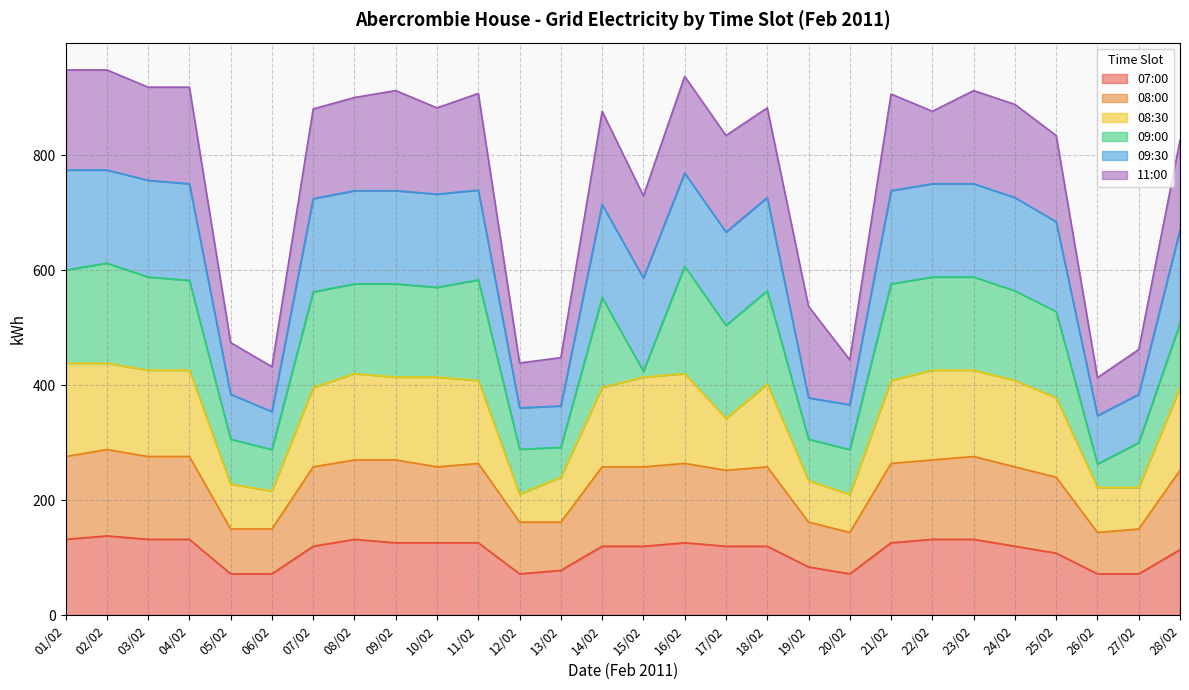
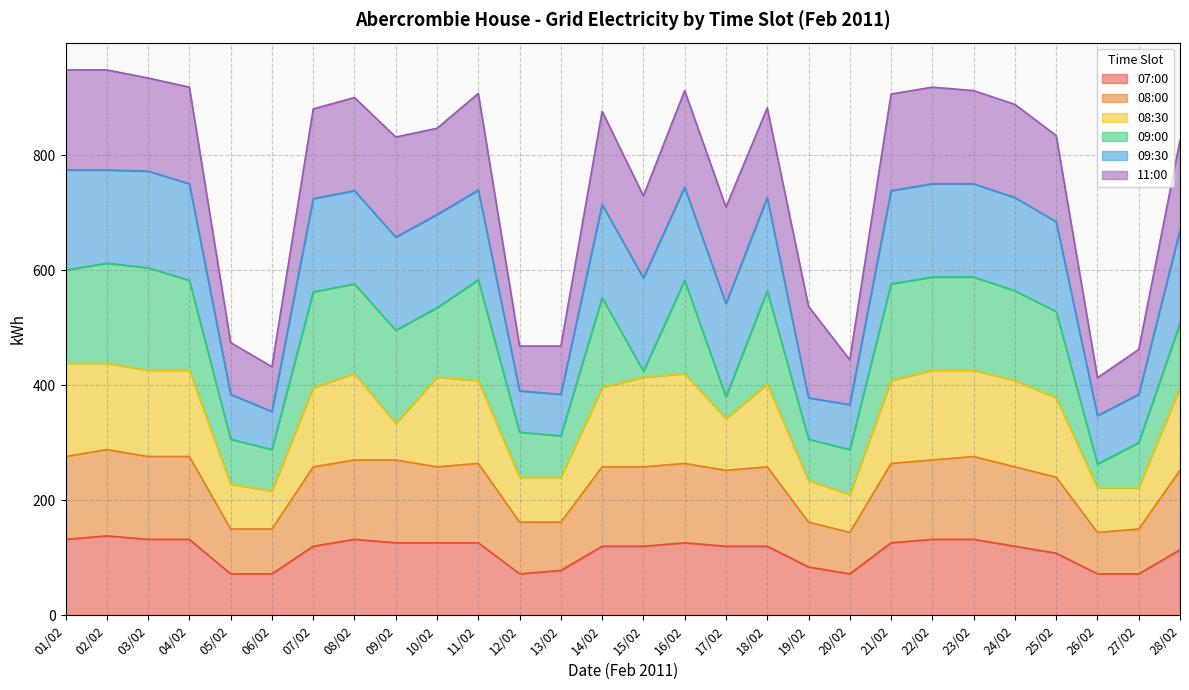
09:00, 03/02: 160 -> 180
08:30, 09/02: 140 -> 60
09:00, 10/02: 160 -> 120
08:30, 12/02: 50 -> 80
09:00, 13/02: 50 -> 70
09:00, 16/02: 190 -> 160
09:00, 17/02: 160 -> 40
11:00, 22/02: 130 -> 170
